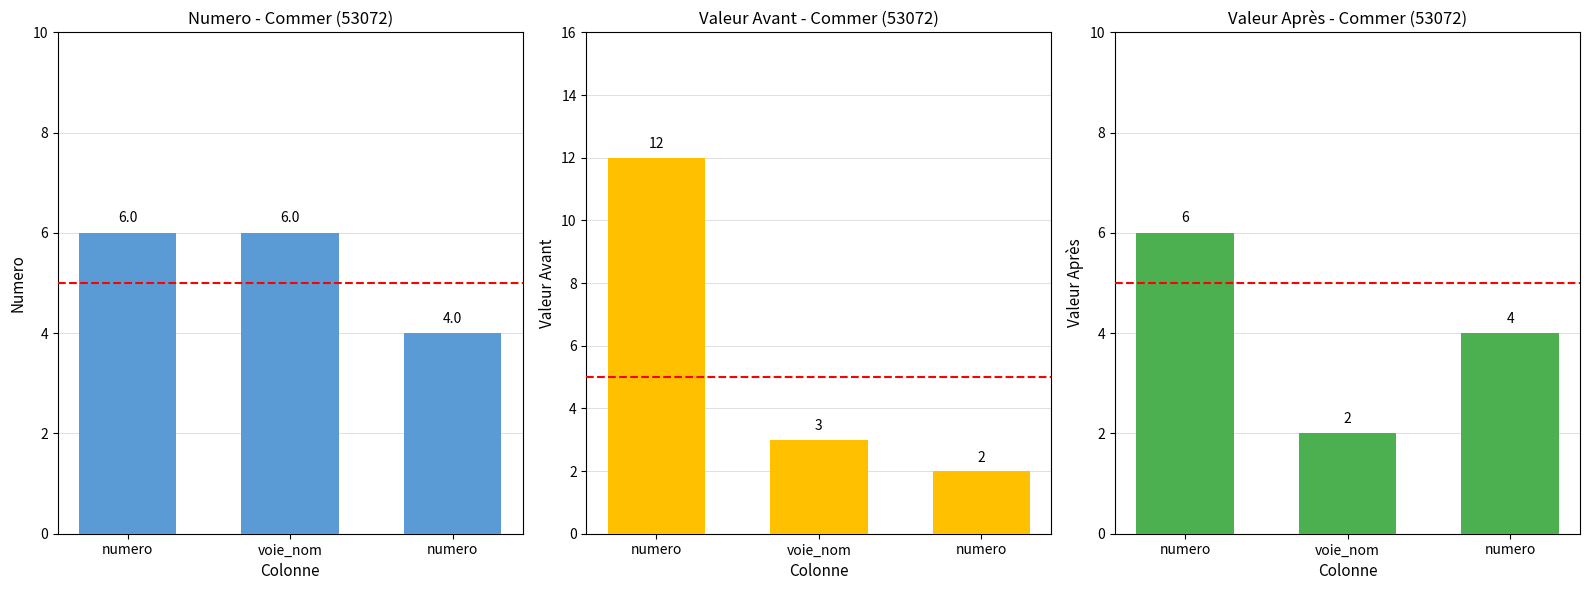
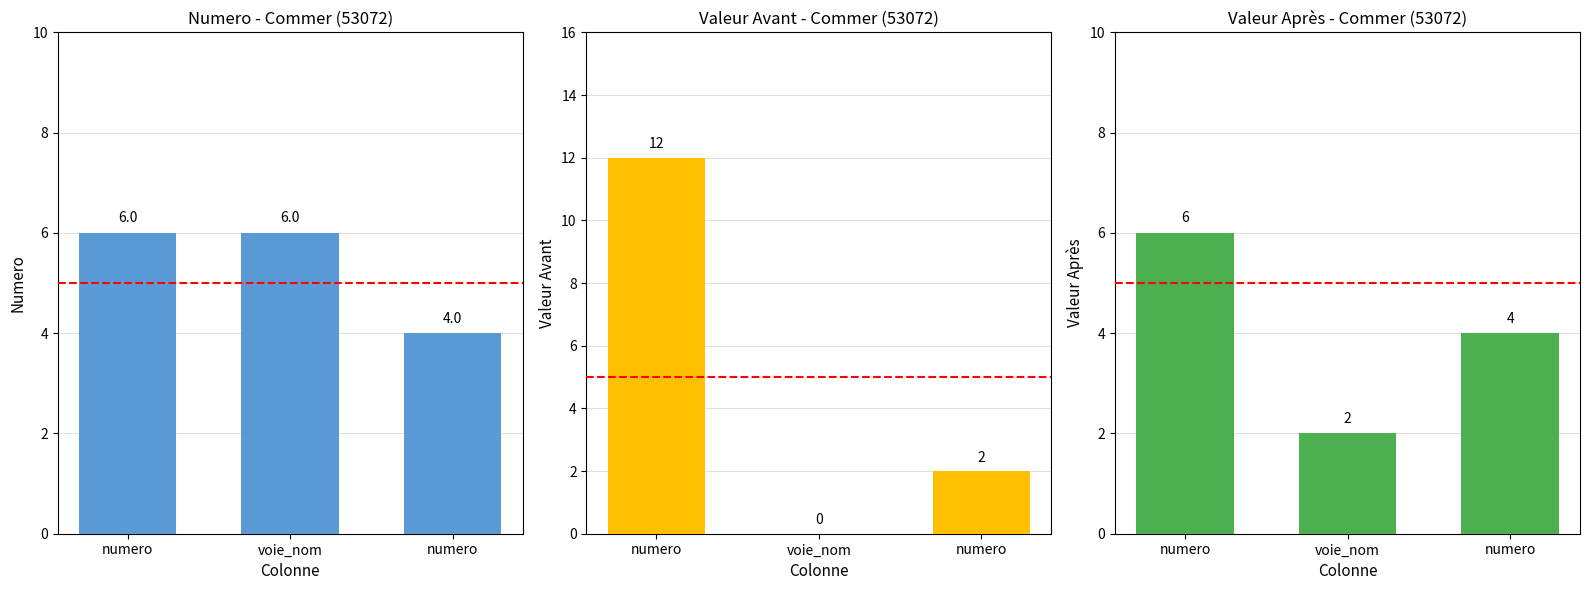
Valeur Avant - Commer (53072), voie_nom: 3 -> 0
